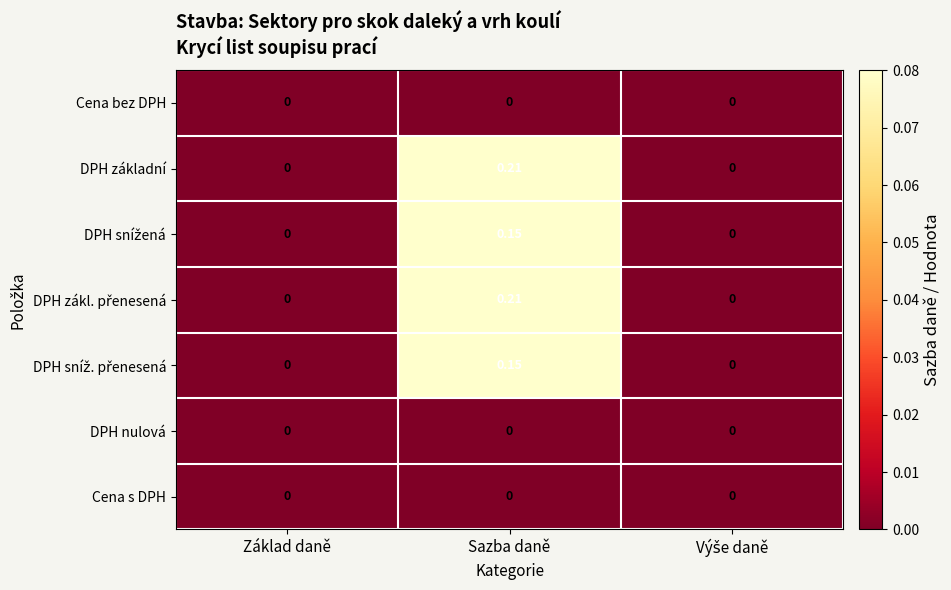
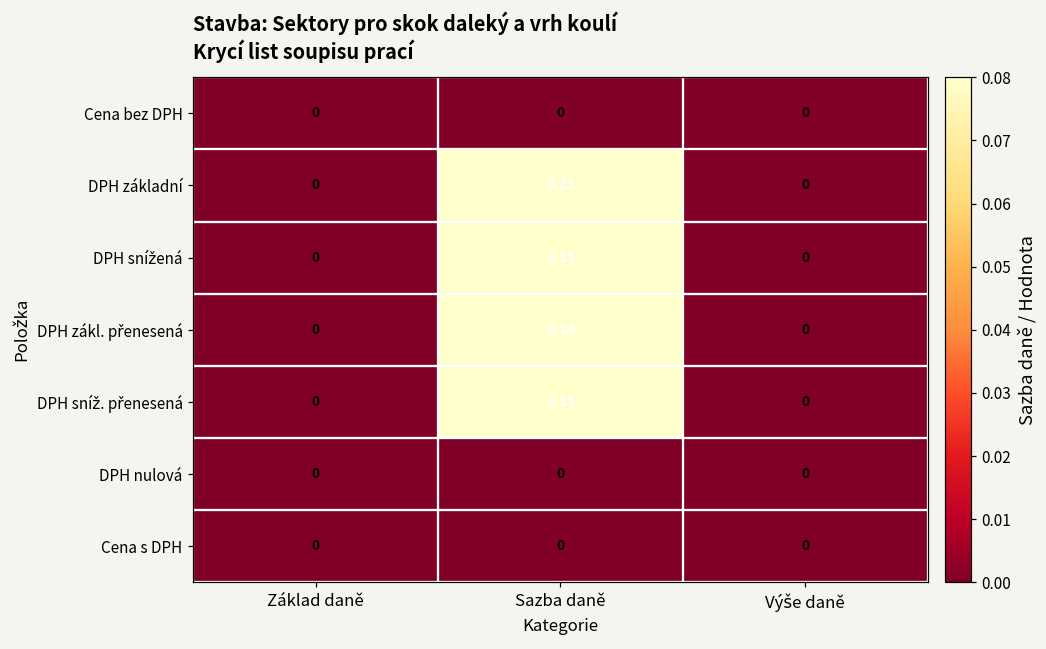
DPH zákl. přenesená, Sazba daně: 0.21 -> 0.14
